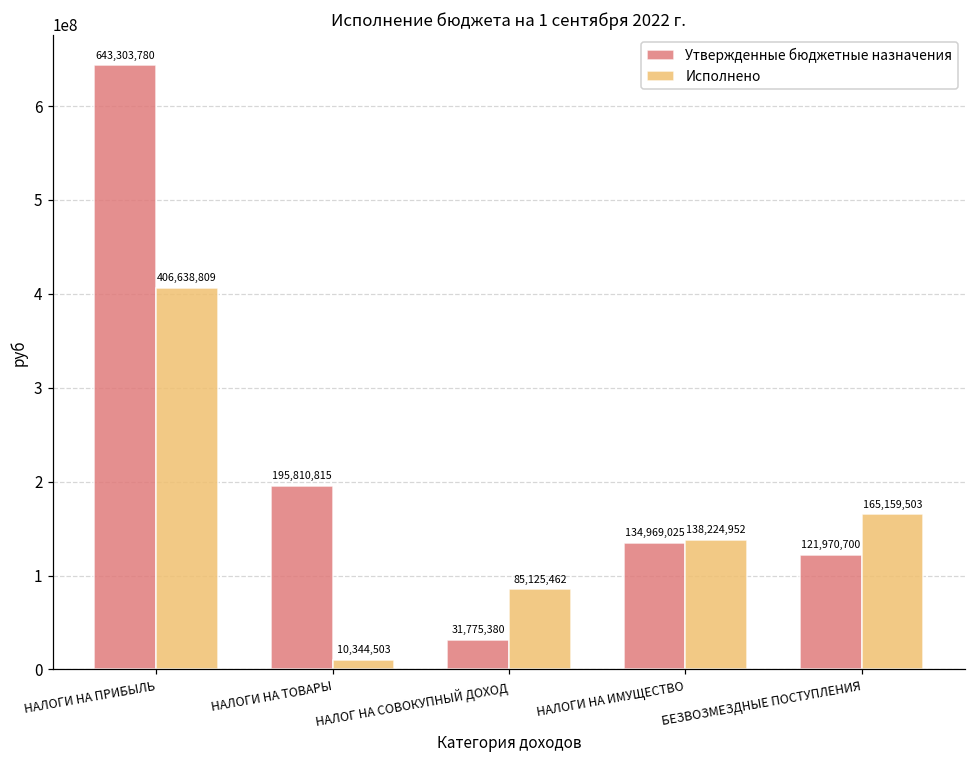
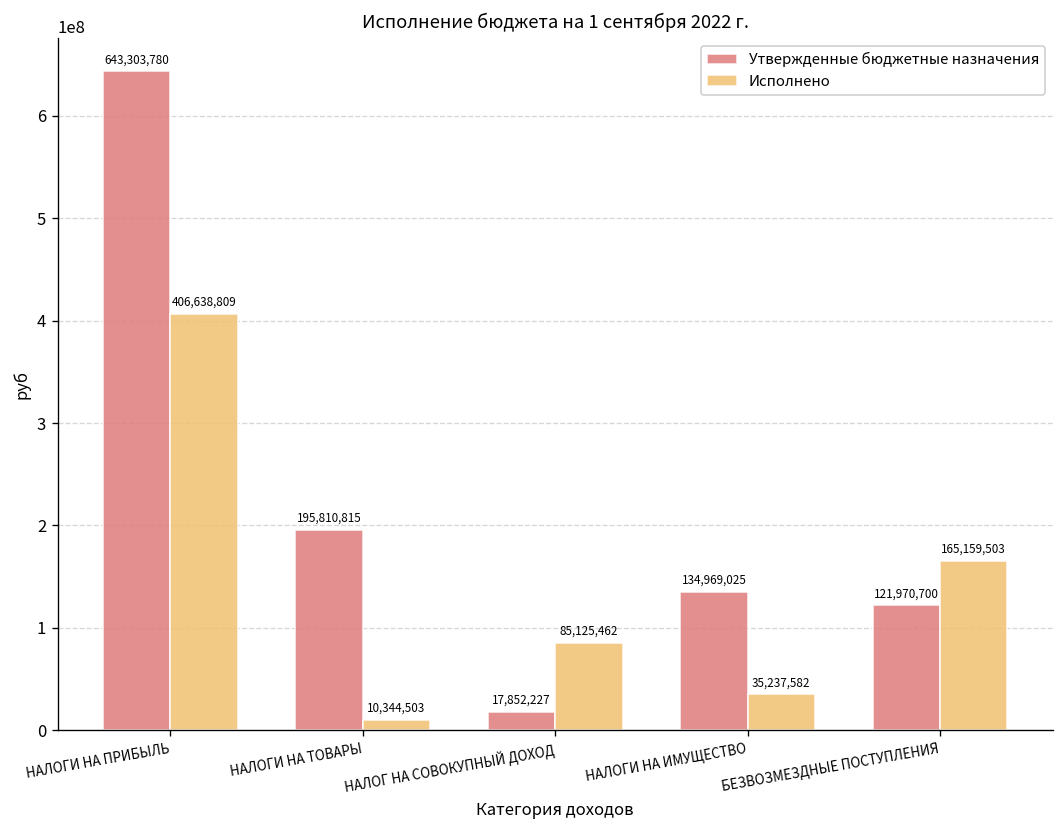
Утвержденные бюджетные назначения, НАЛОГ НА СОВОКУПНЫЙ ДОХОД: 31,775,380 -> 17,852,227
Исполнено, НАЛОГИ НА ИМУЩЕСТВО: 138,224,952 -> 35,237,582
